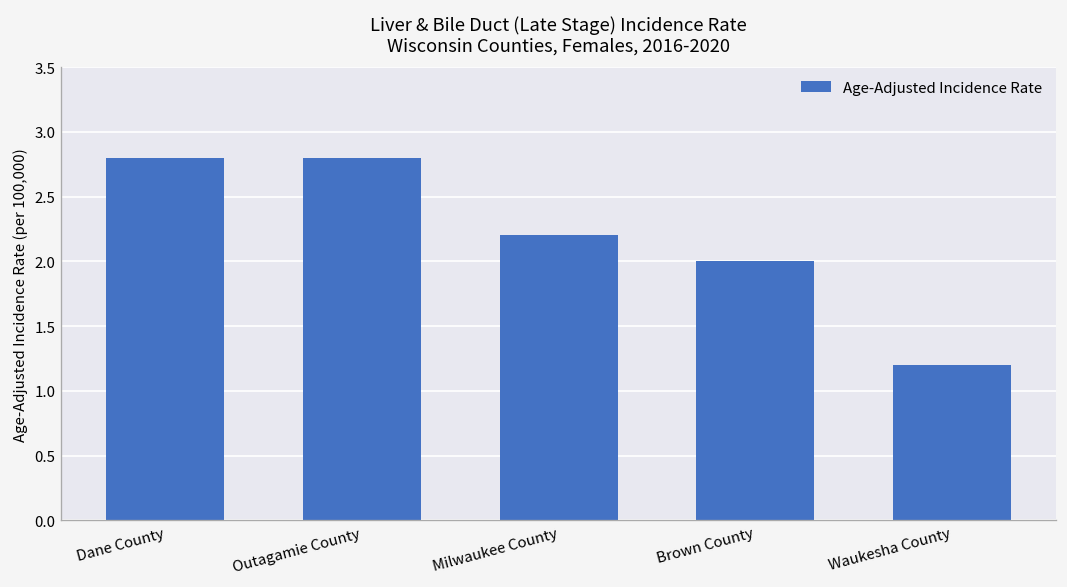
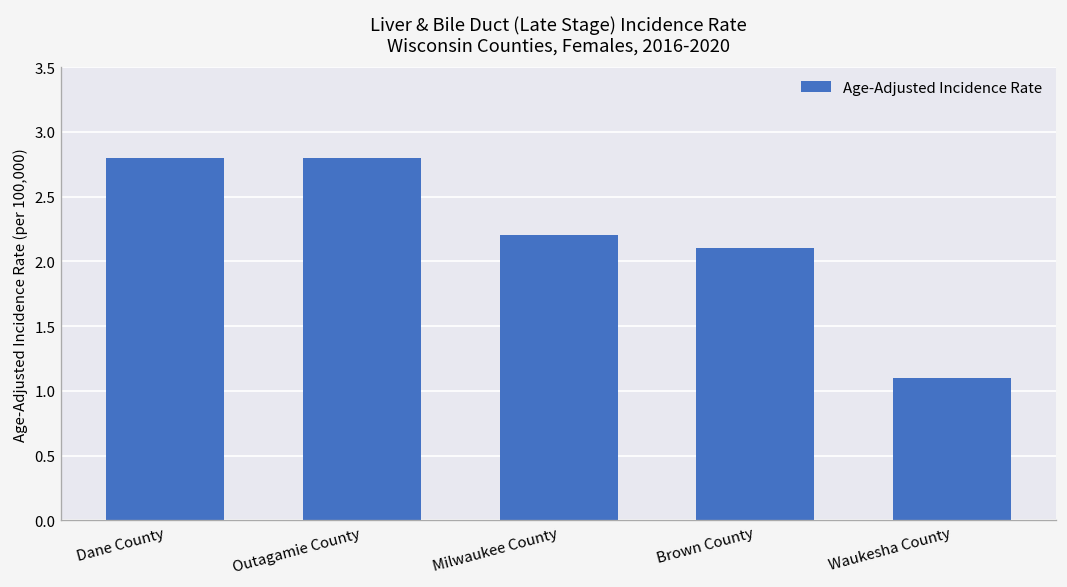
Brown County: 2.0 -> 2.1
Waukesha County: 1.2 -> 1.1
